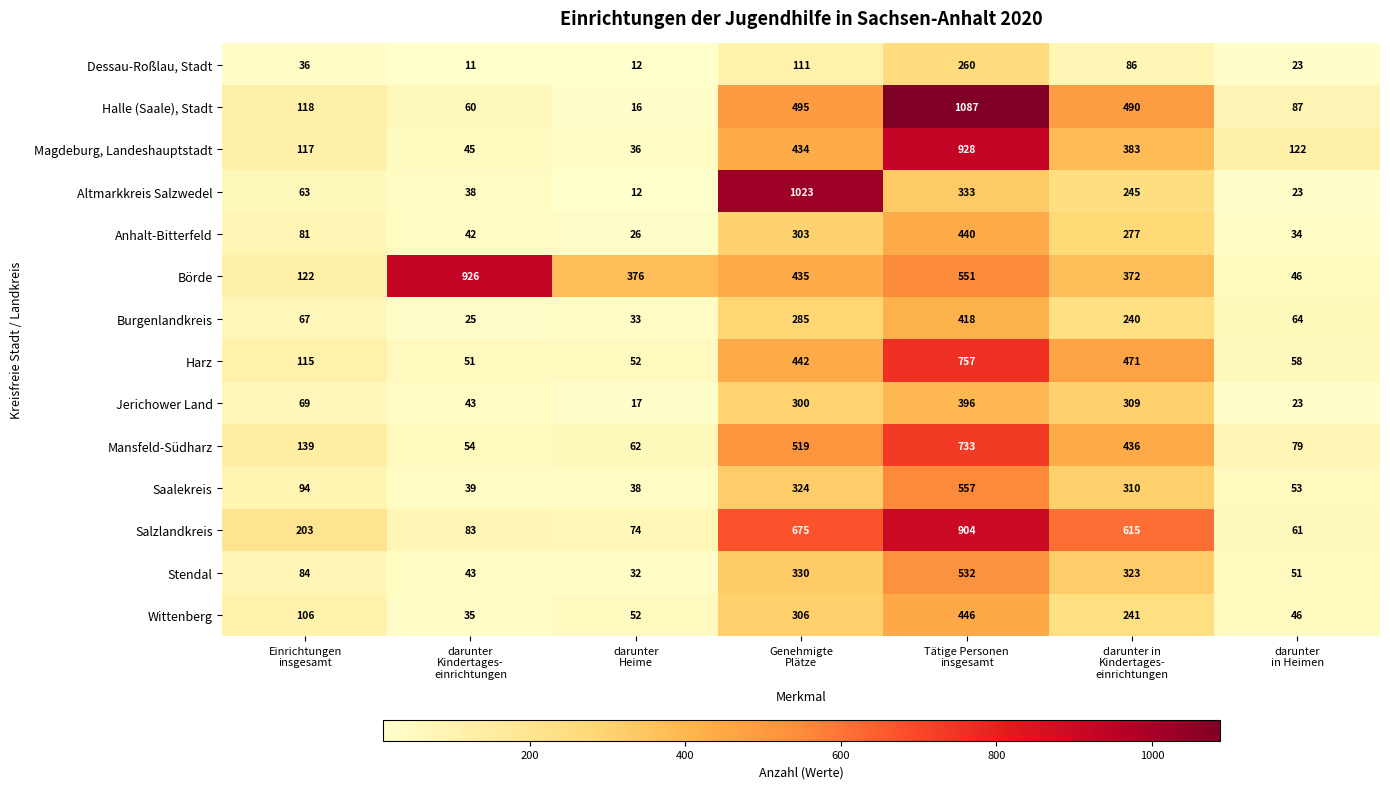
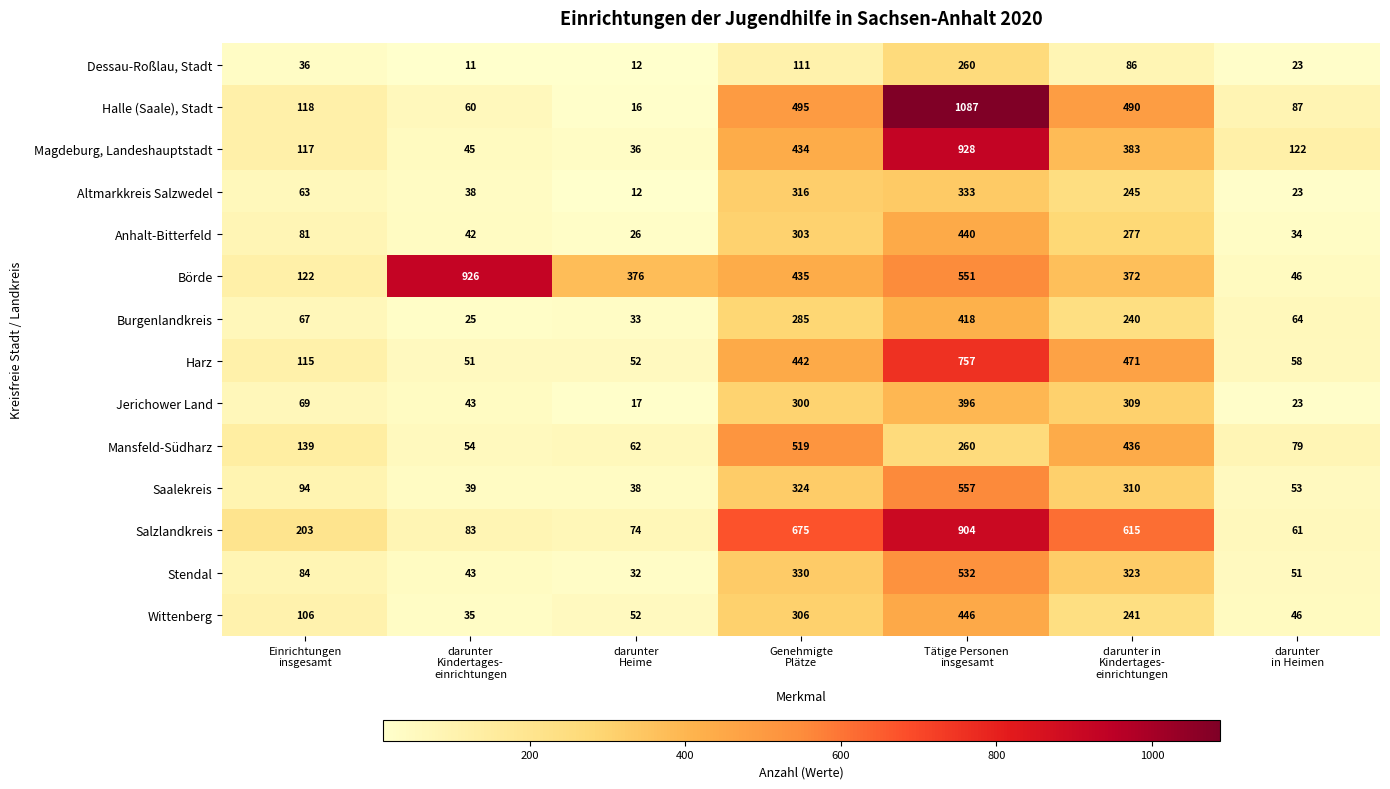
Altmarkkreis Salzwedel, Genehmigte Plätze: 1023 -> 316
Mansfeld-Südharz, Tätige Personen insgesamt: 733 -> 260
